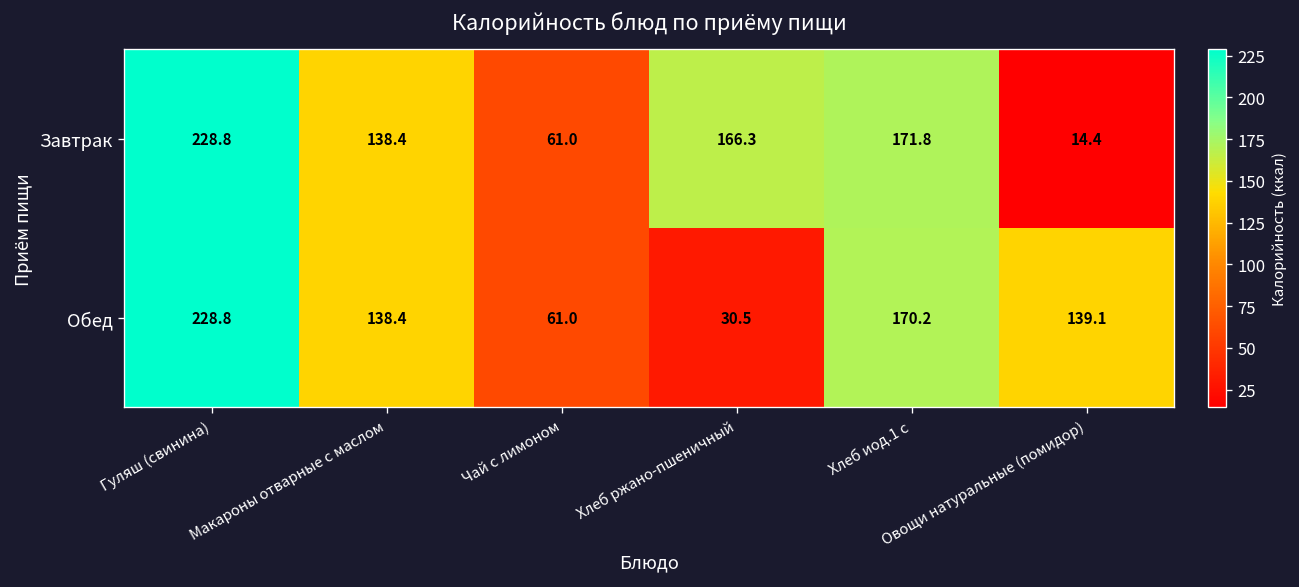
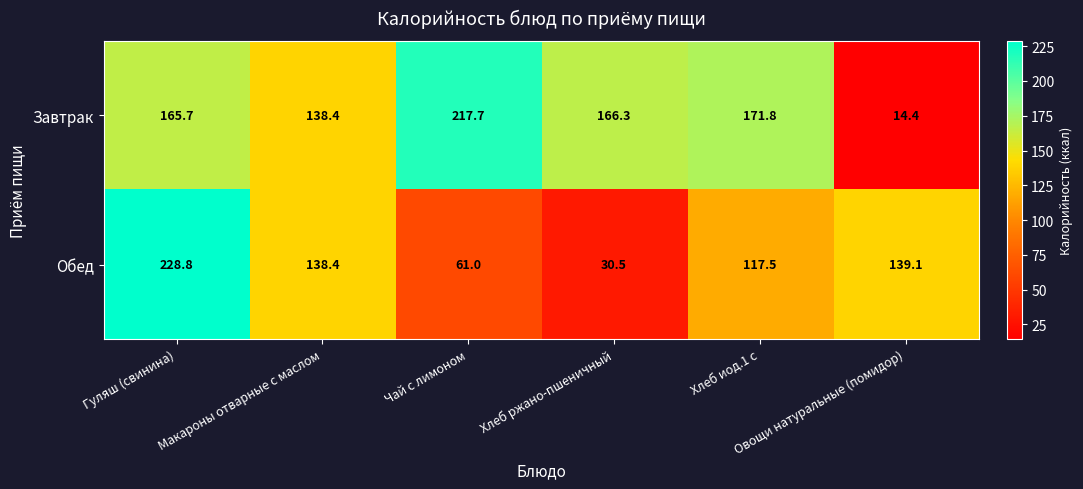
Завтрак, Гуляш (свинина): 228.8 -> 165.7
Завтрак, Чай с лимоном: 61.0 -> 217.7
Обед, Хлеб иод.1 с: 170.2 -> 117.5
